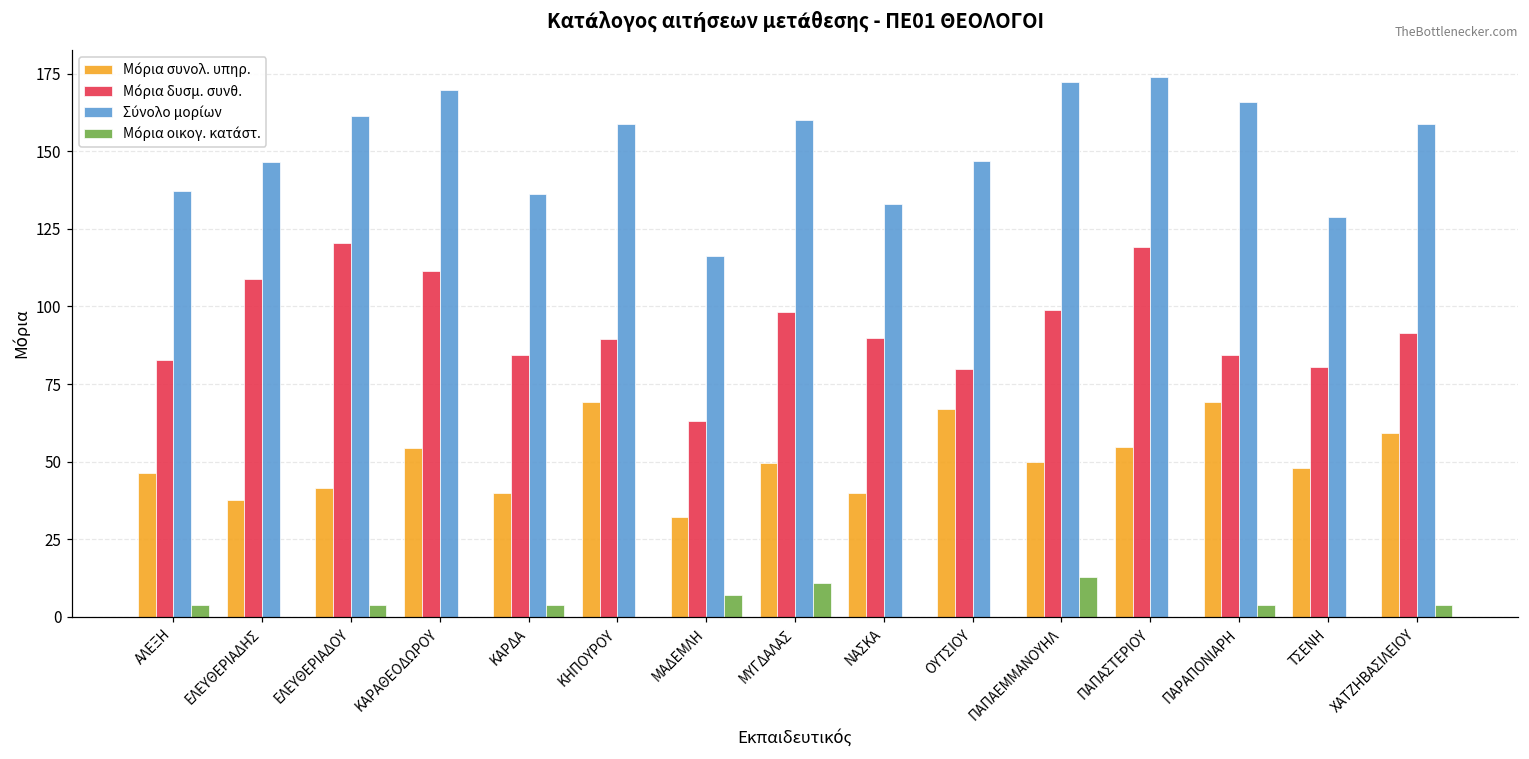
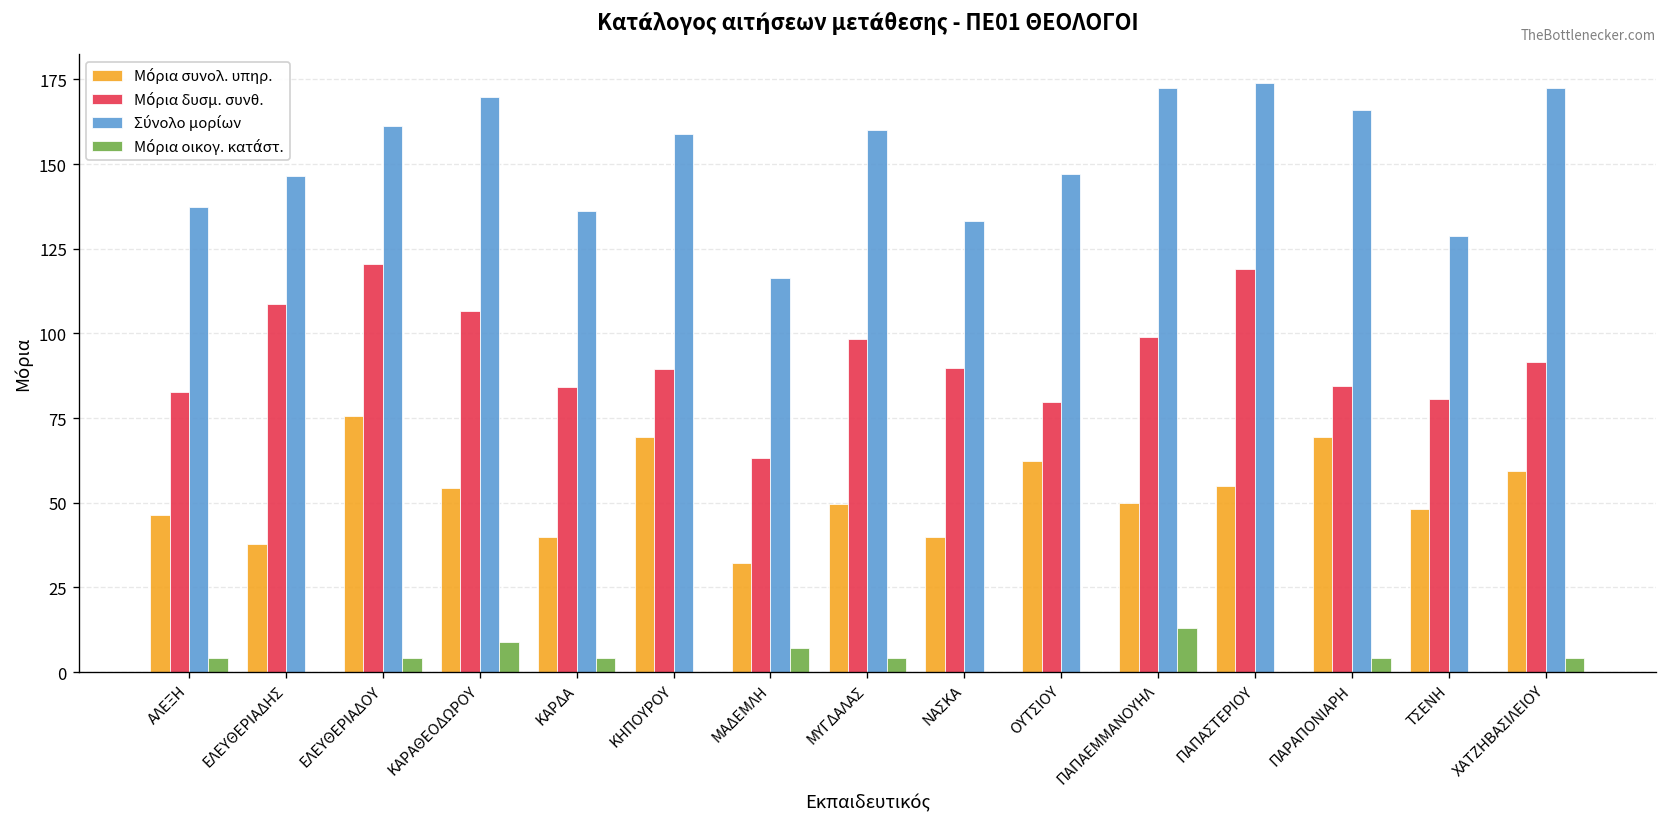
Μόρια συνολ. υπηρ., ΕΛΕΥΘΕΡΙΑΔΟΥ: 41 -> 75
Μόρια δυσμ. συνθ., ΚΑΡΑΘΕΟΔΩΡΟΥ: 111 -> 107
Μόρια οικογ. κατάστ., ΚΑΡΑΘΕΟΔΩΡΟΥ: 0 -> 9
Μόρια οικογ. κατάστ., ΜΥΓΔΑΛΑΣ: 11 -> 4
Μόρια συνολ. υπηρ., ΟΥΤΣΙΟΥ: 67 -> 62
Σύνολο μορίων, ΧΑΤΖΗΒΑΣΙΛΕΙΟΥ: 159 -> 172
